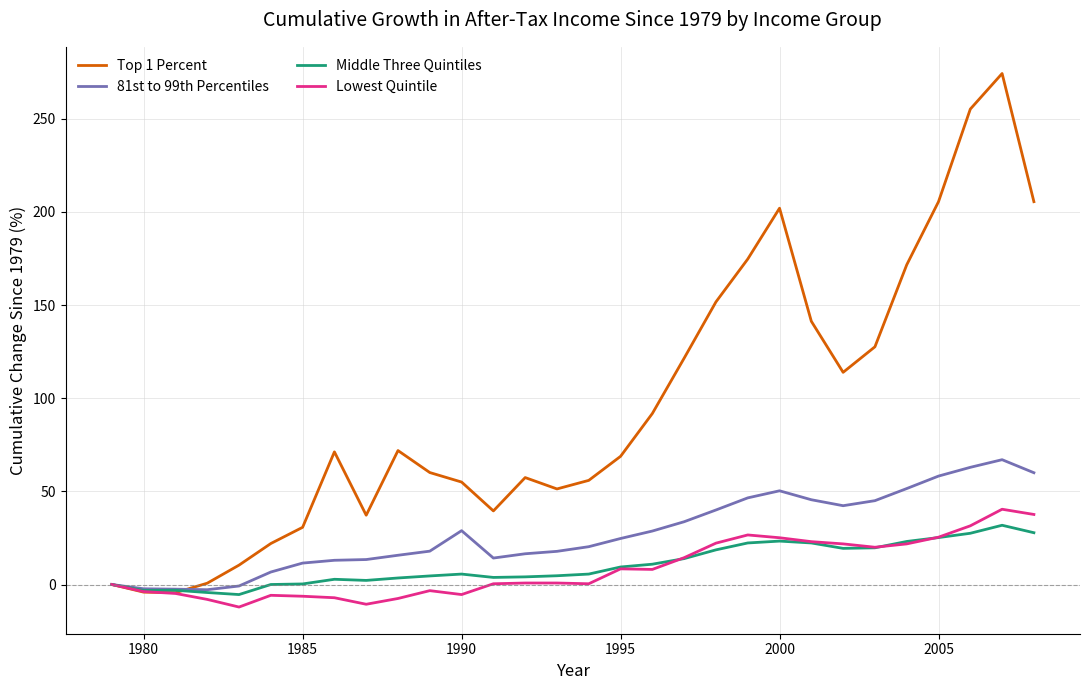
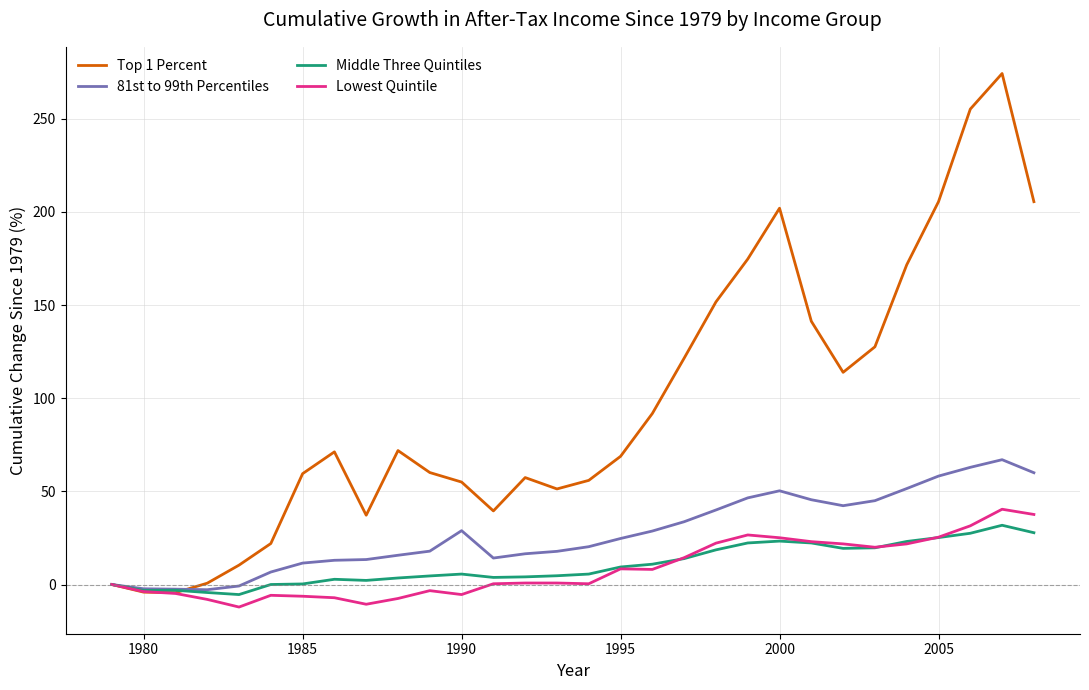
Top 1 Percent, 1985: 31 -> 60
